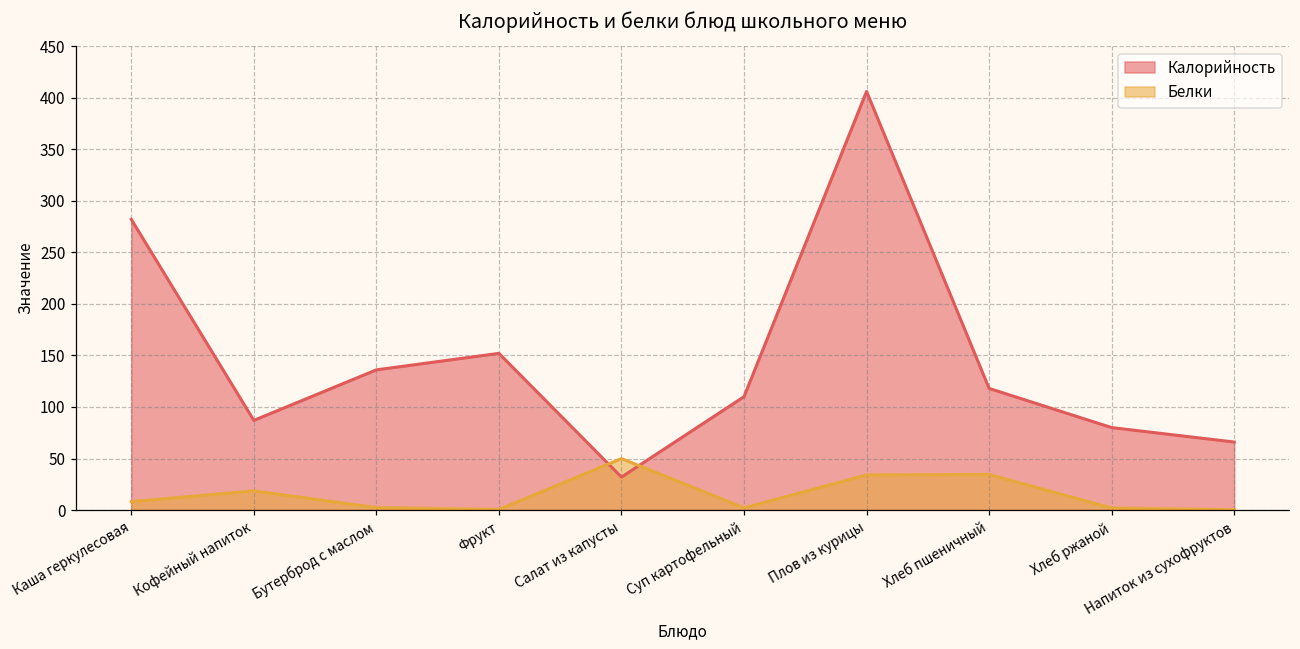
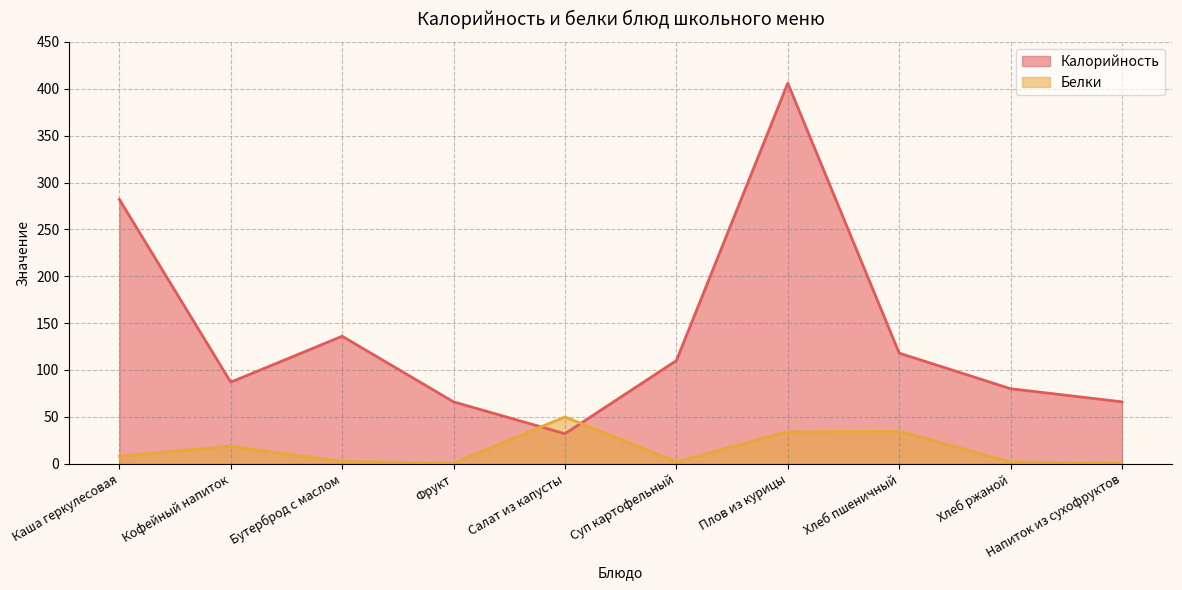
Калорийность, Фрукт: 150 -> 70
